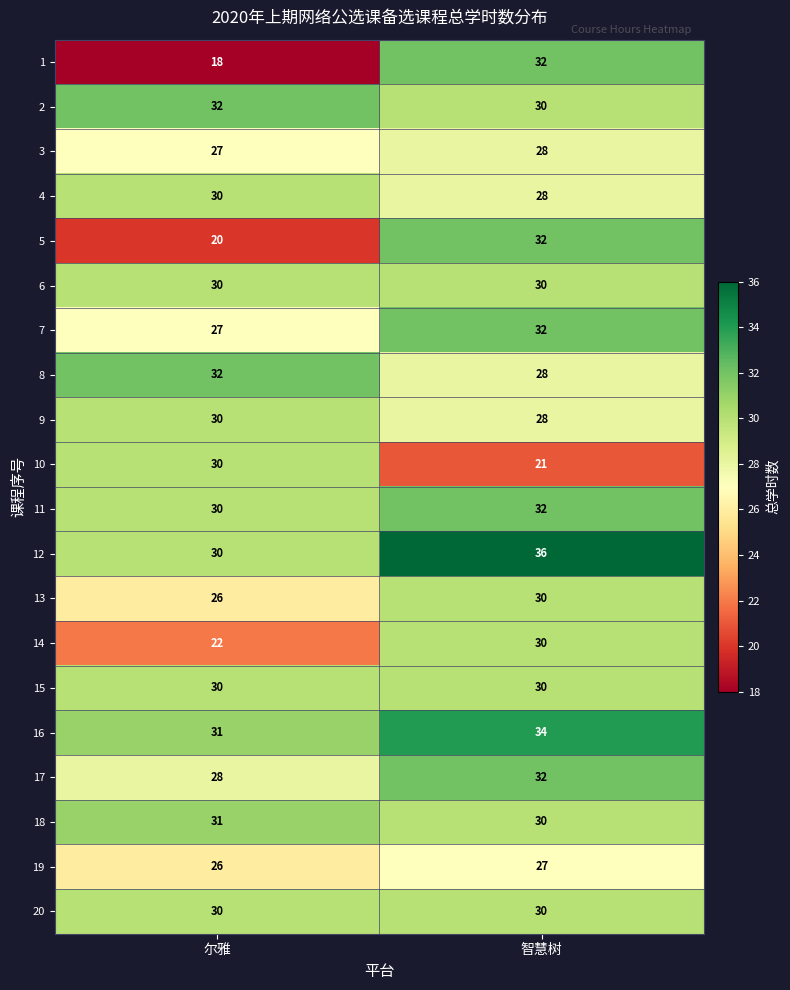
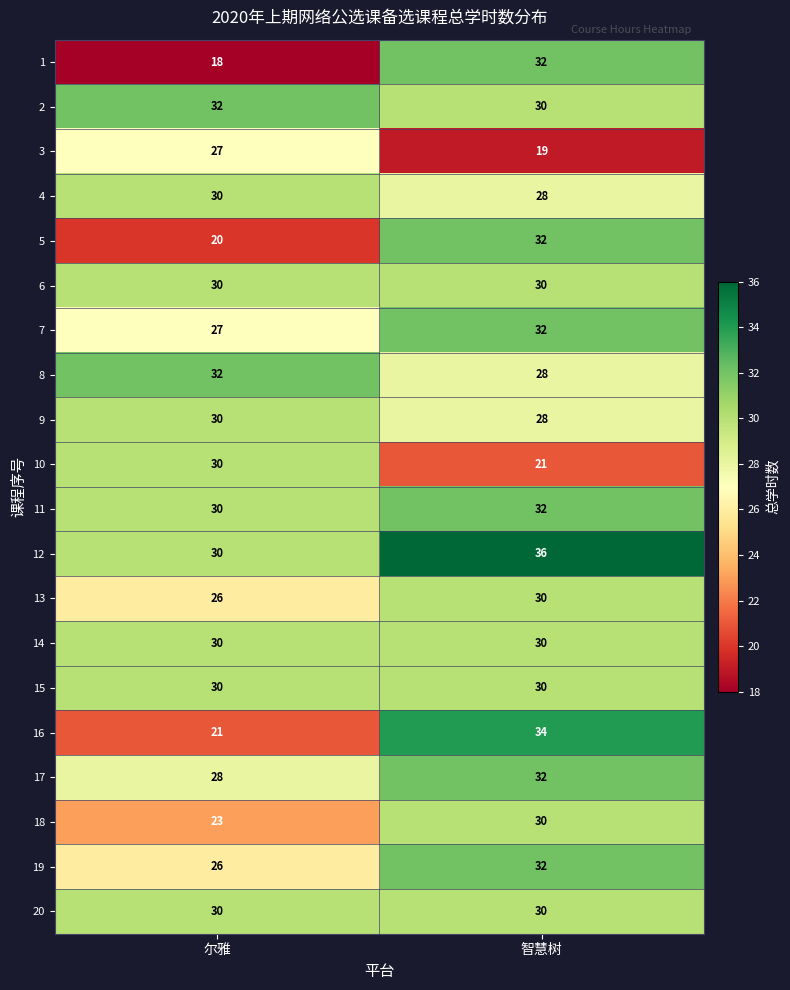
3, 智慧树: 28 -> 19
14, 尔雅: 22 -> 30
16, 尔雅: 31 -> 21
18, 尔雅: 31 -> 23
19, 智慧树: 27 -> 32
